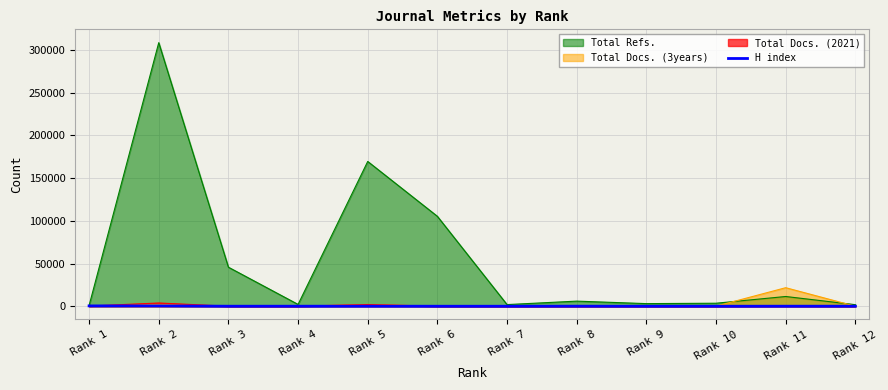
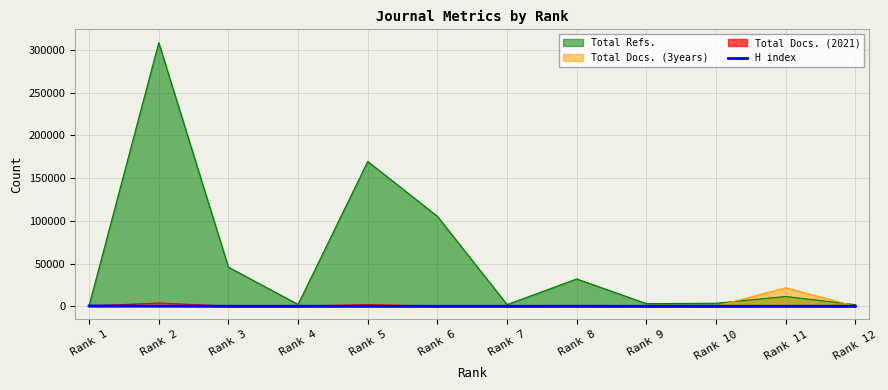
Total Refs., Rank 8: 10000 -> 30000
